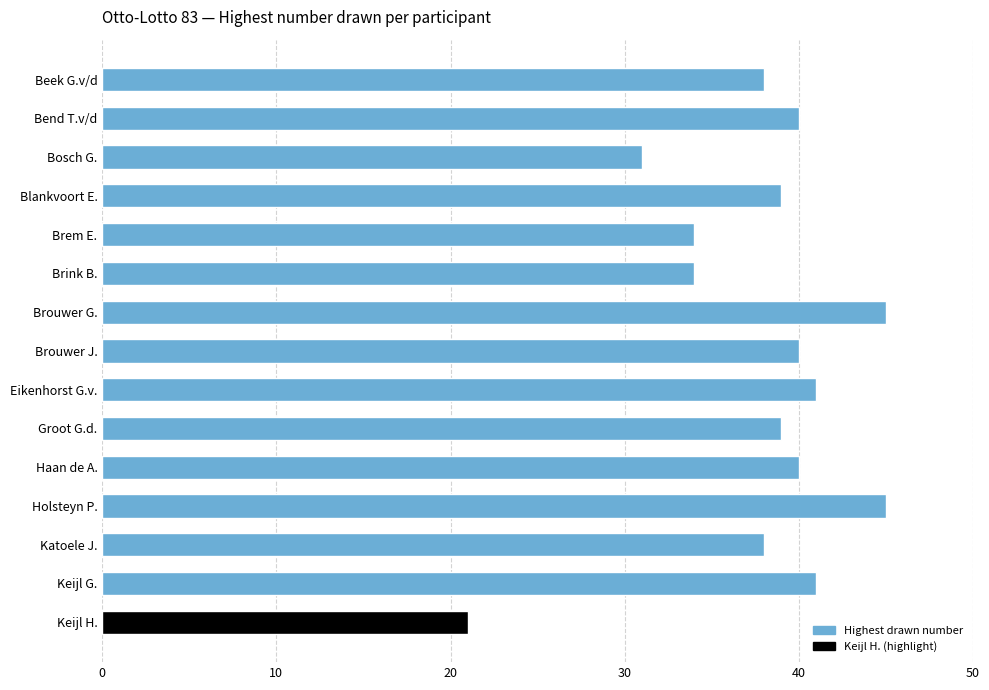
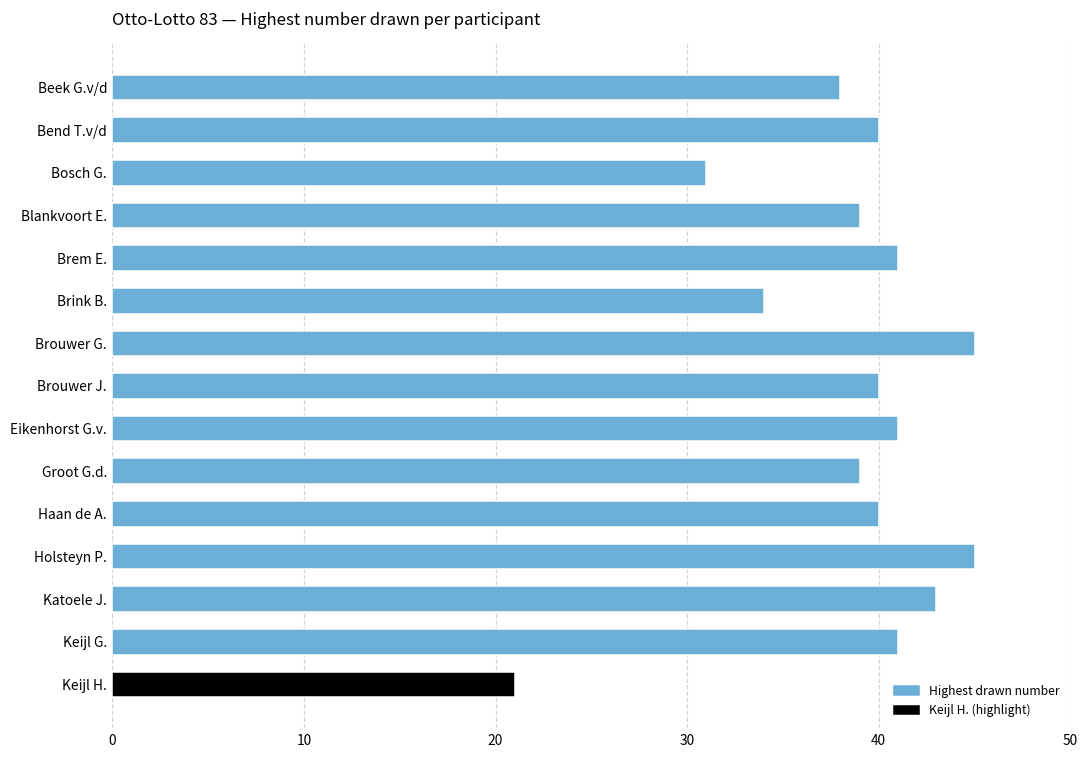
Brem E.: 34 -> 41
Katoele J.: 38 -> 43
